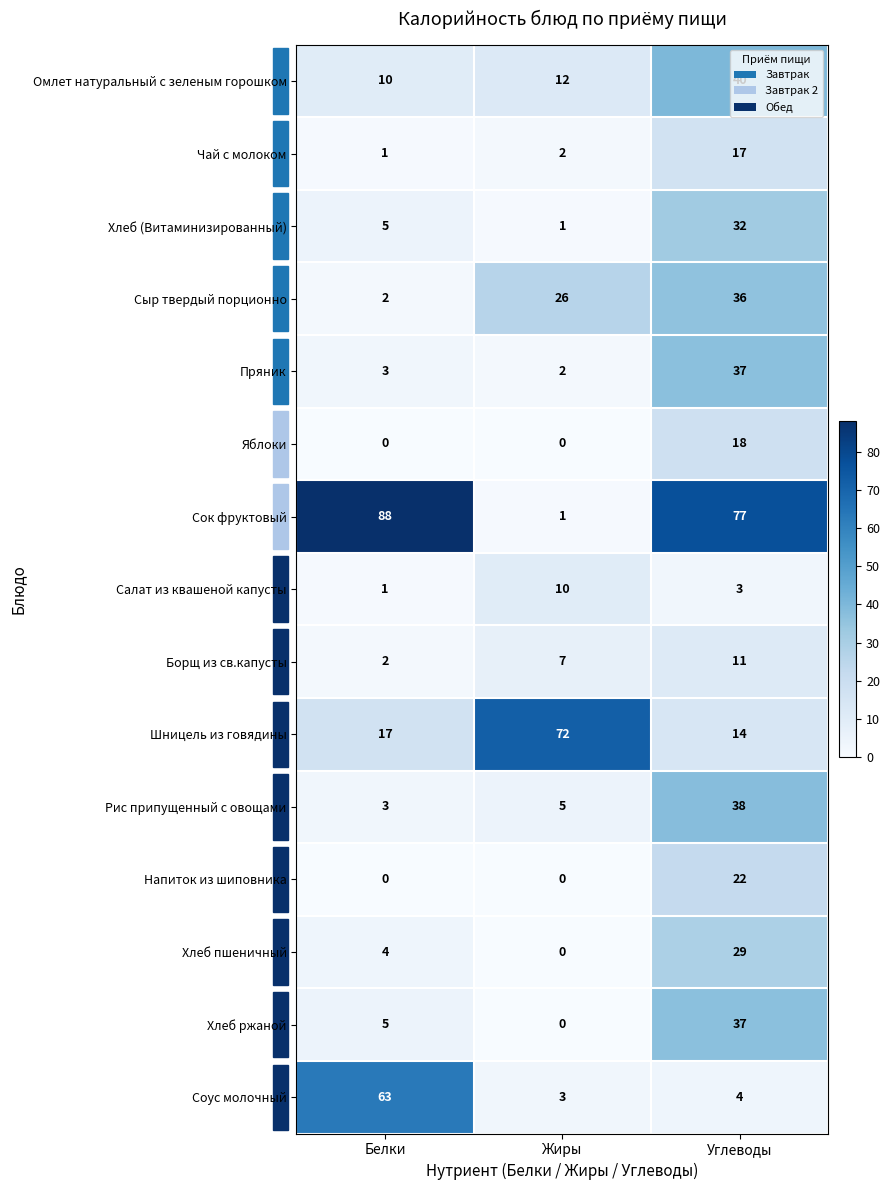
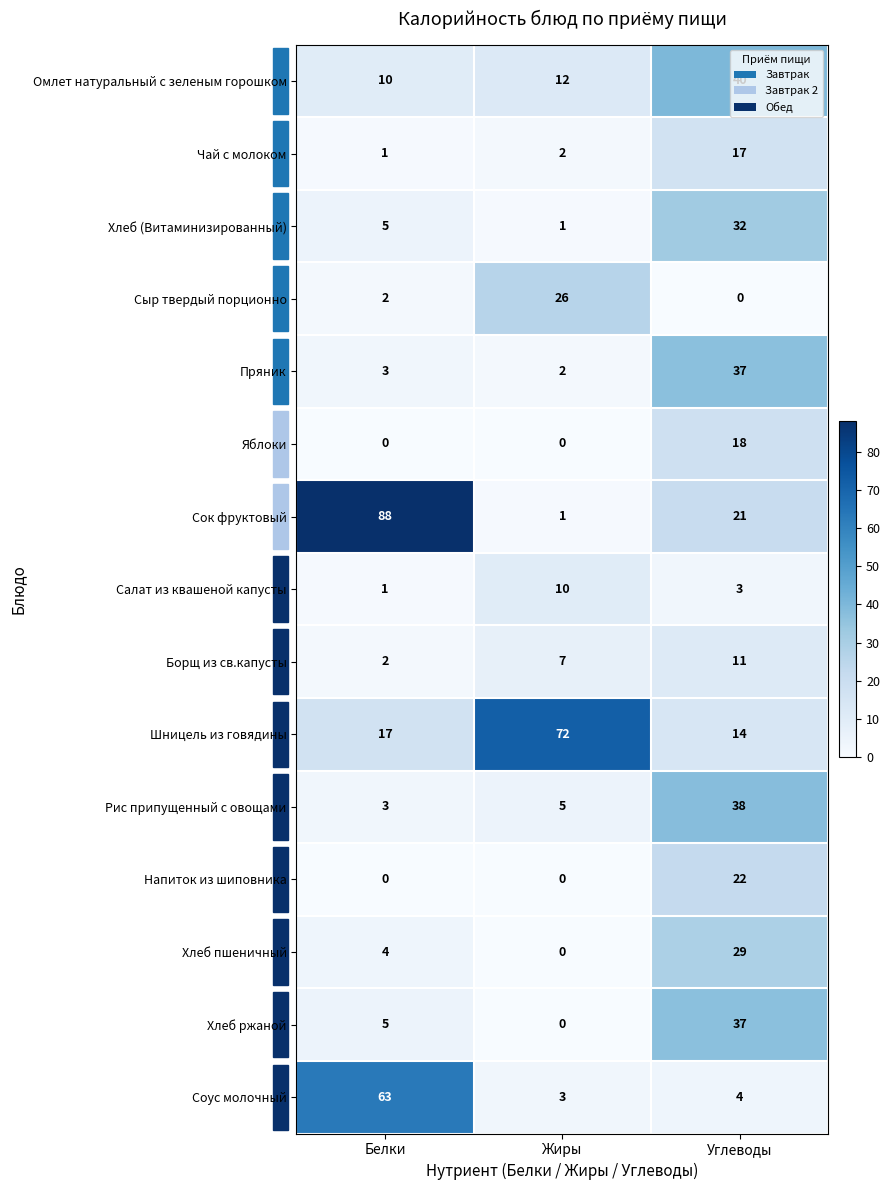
Сыр твердый порционно, Углеводы: 36 -> 0
Сок фруктовый, Углеводы: 77 -> 21
